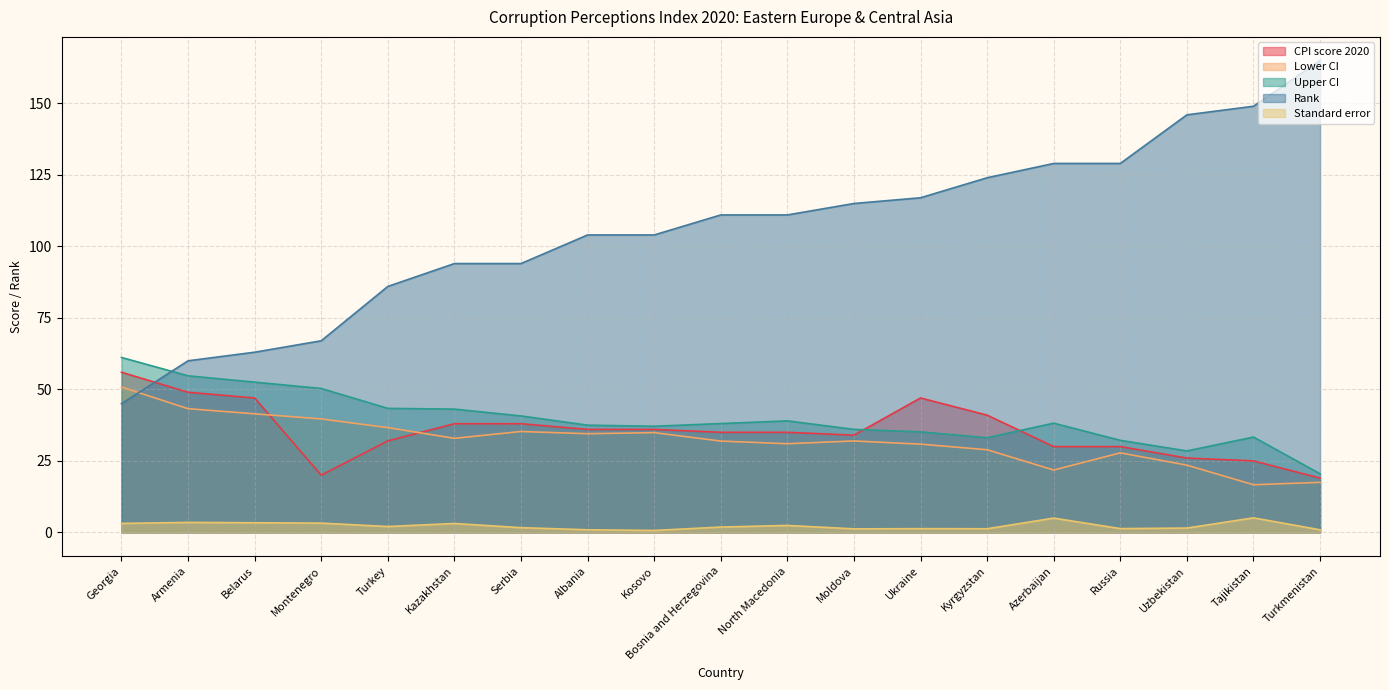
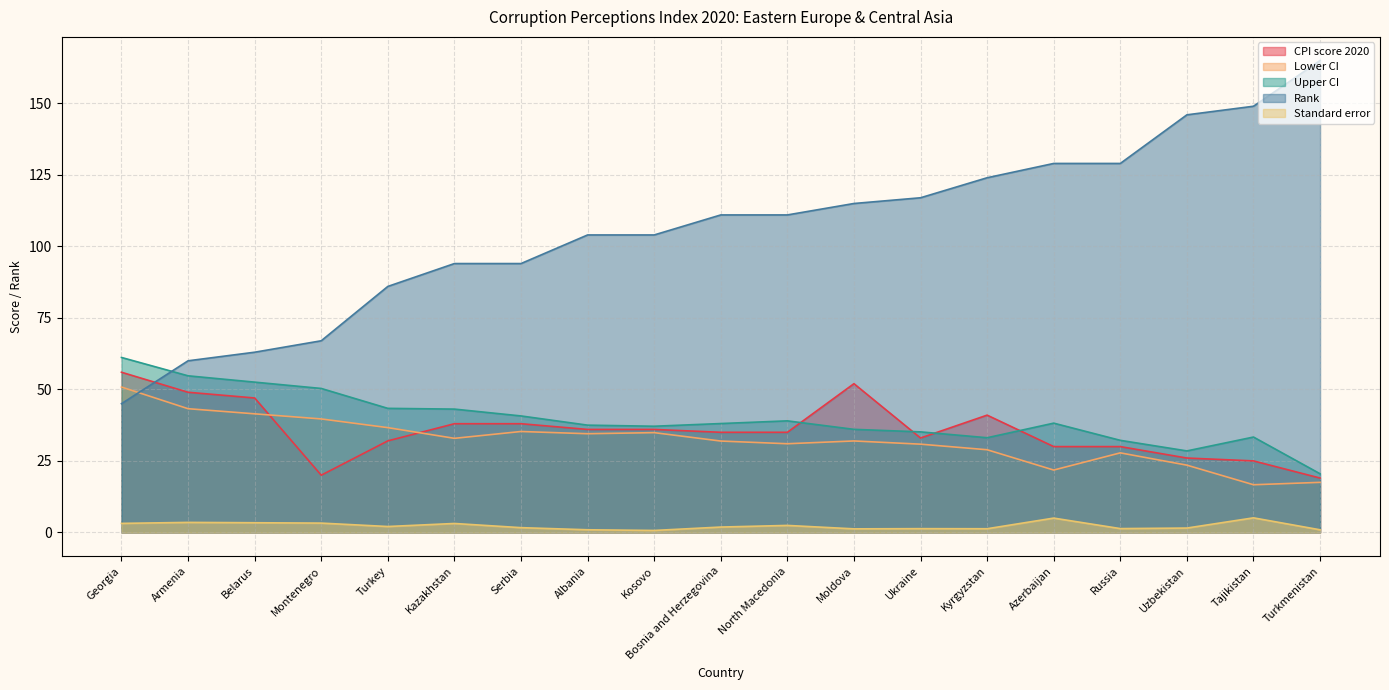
CPI score 2020, Moldova: 34 -> 52
CPI score 2020, Ukraine: 47 -> 33
